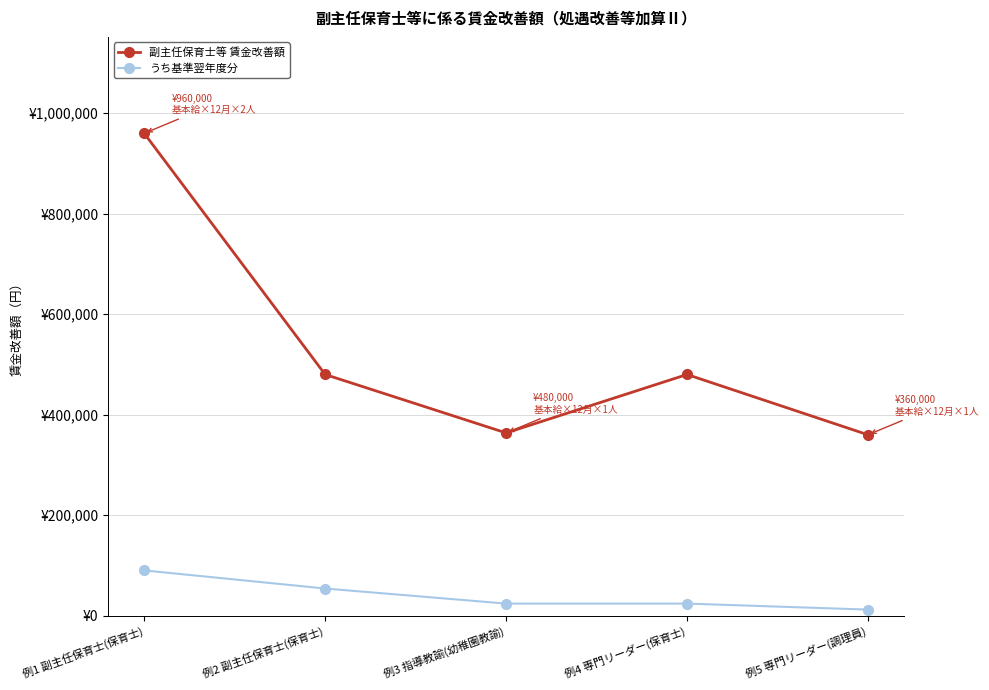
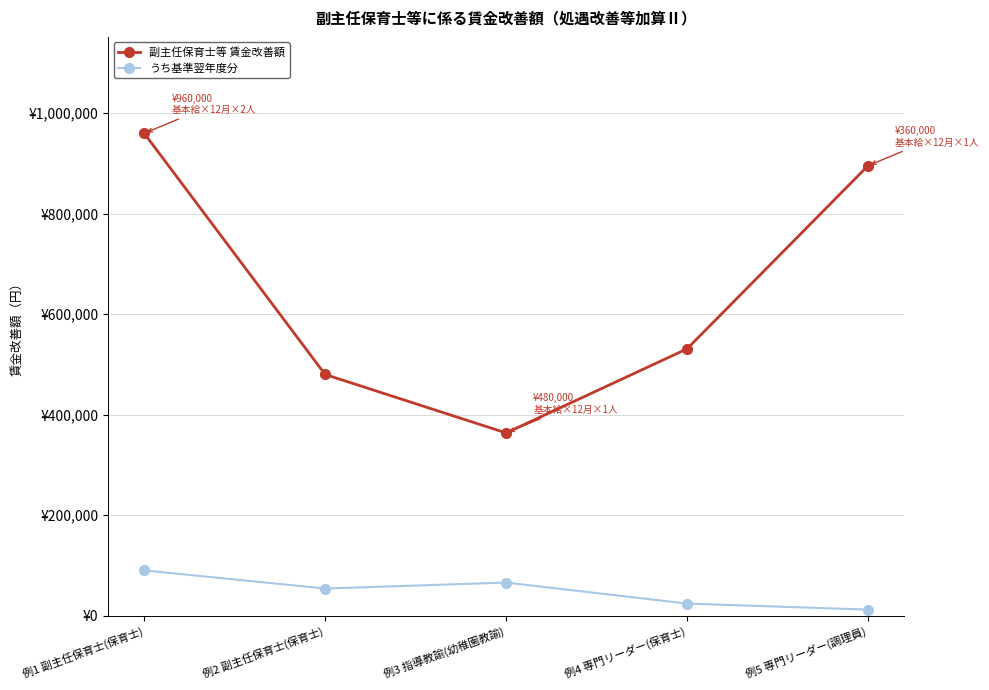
うち基準翌年度分, 例3 指導教諭(幼稚園教諭): ¥20,000 -> ¥70,000
副主任保育士等 賃金改善額, 例4 専門リーダー(保育士): ¥480,000 -> ¥530,000
副主任保育士等 賃金改善額, 例5 専門リーダー(調理員): ¥360,000 -> ¥900,000
